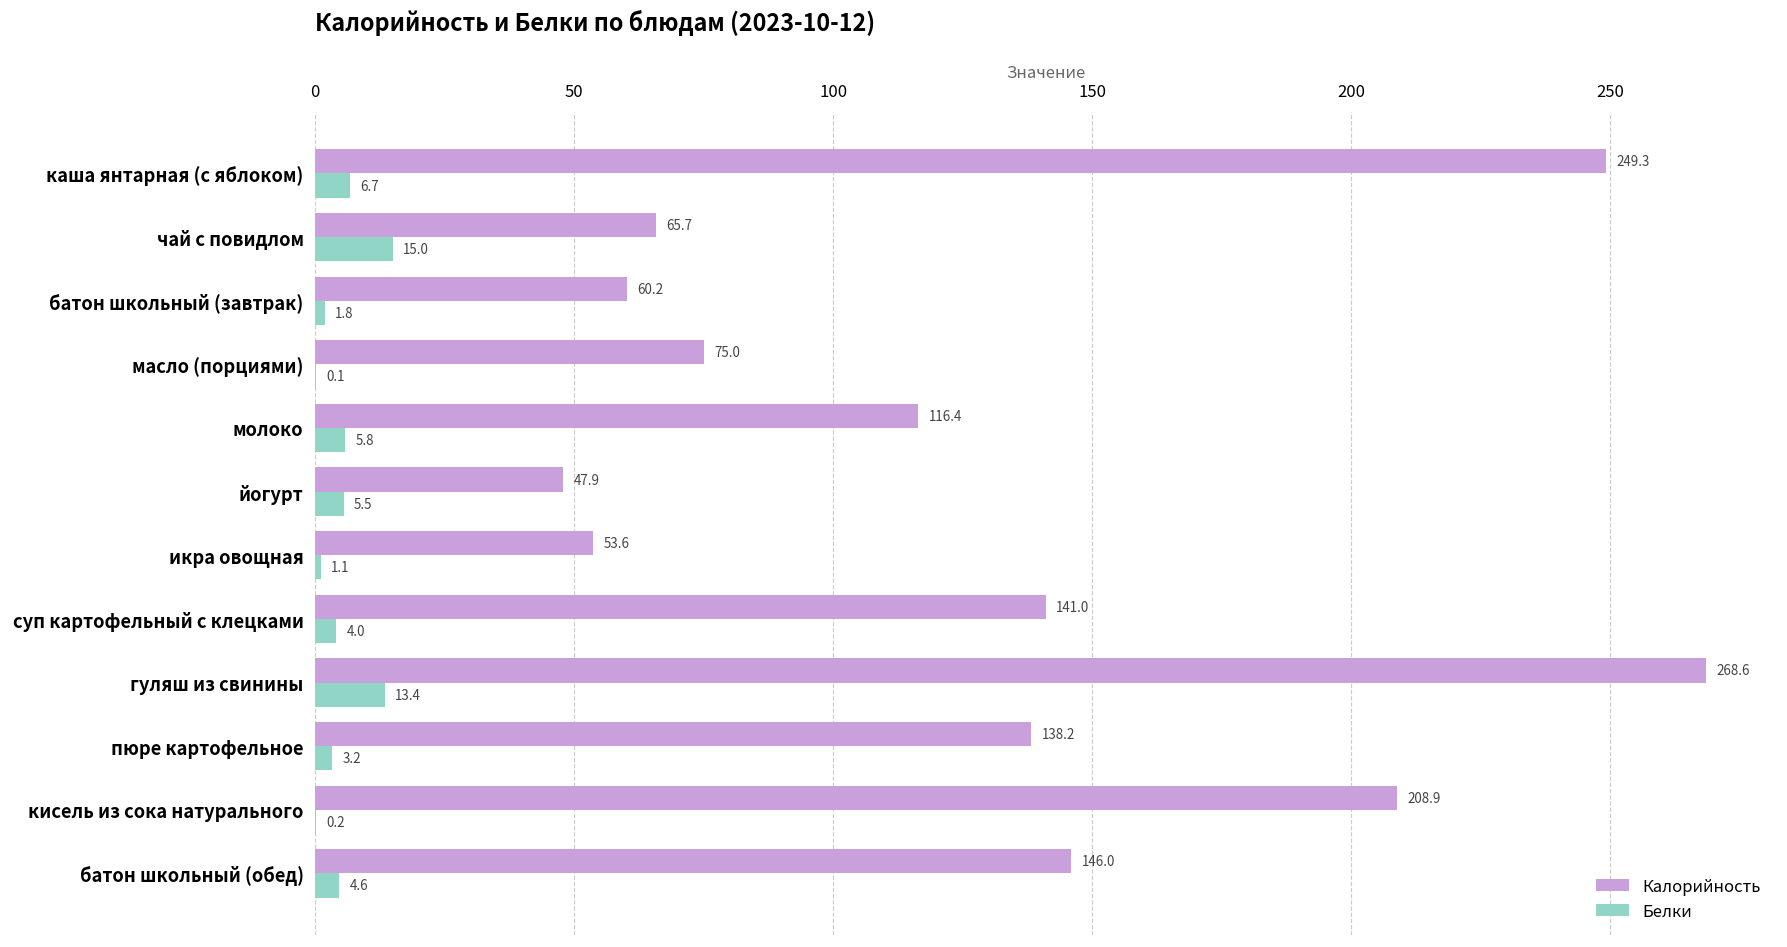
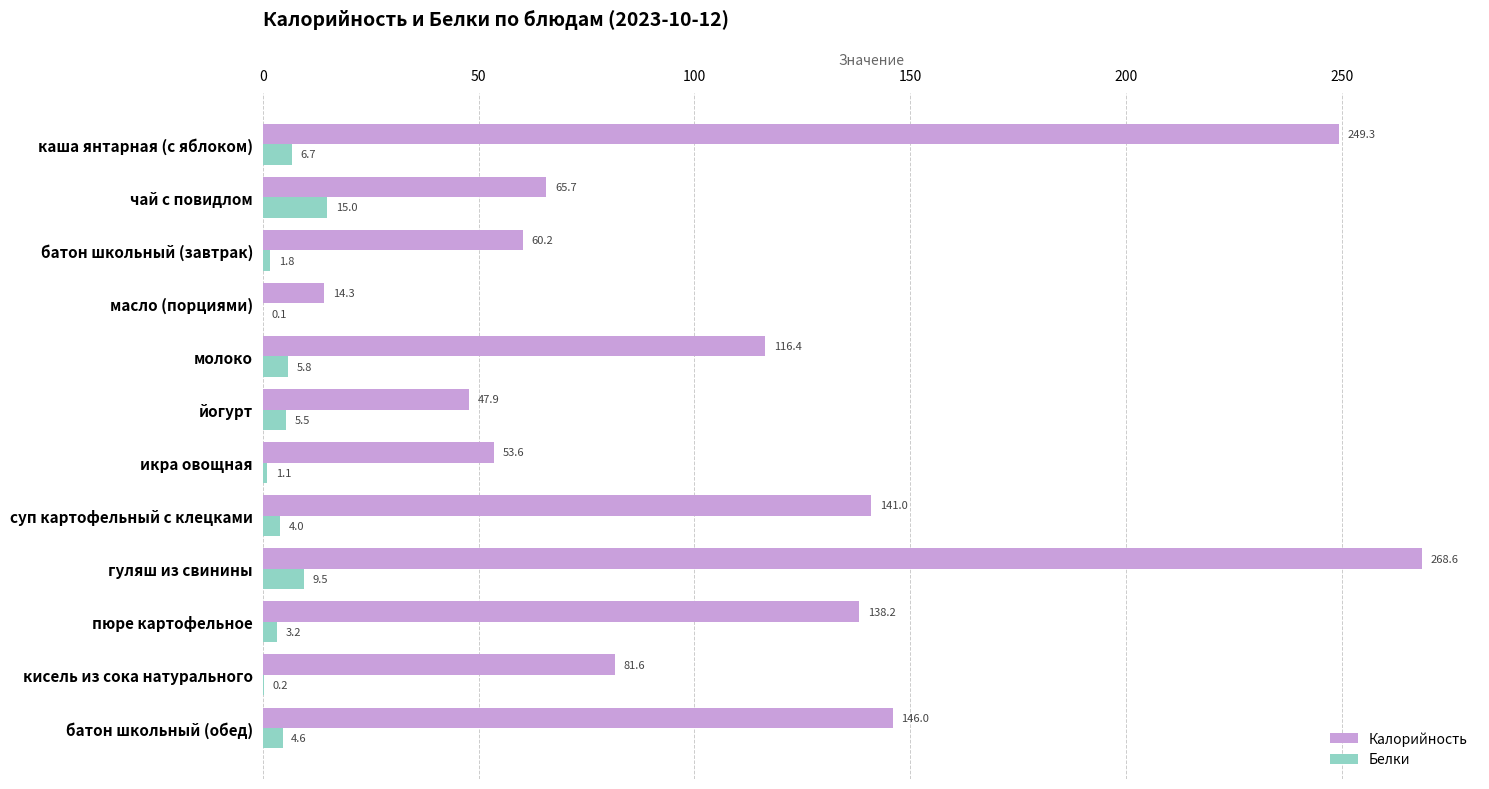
Калорийность, масло (порциями): 75.0 -> 14.3
Белки, гуляш из свинины: 13.4 -> 9.5
Калорийность, кисель из сока натурального: 208.9 -> 81.6
